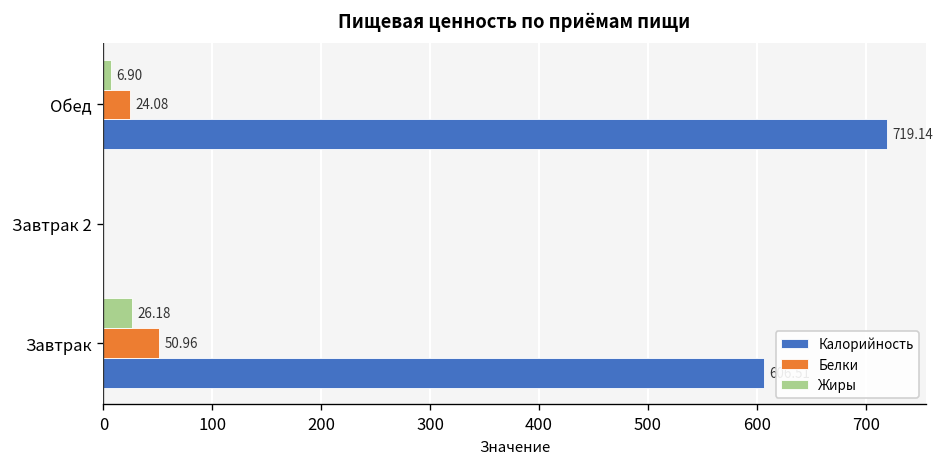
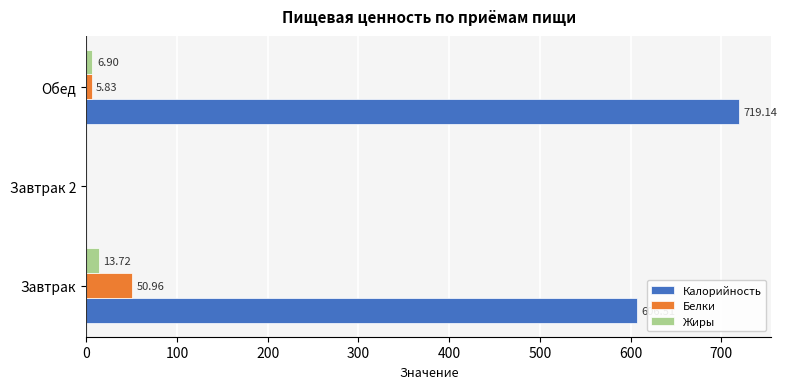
Белки, Обед: 24.08 -> 5.83
Жиры, Завтрак: 26.18 -> 13.72
